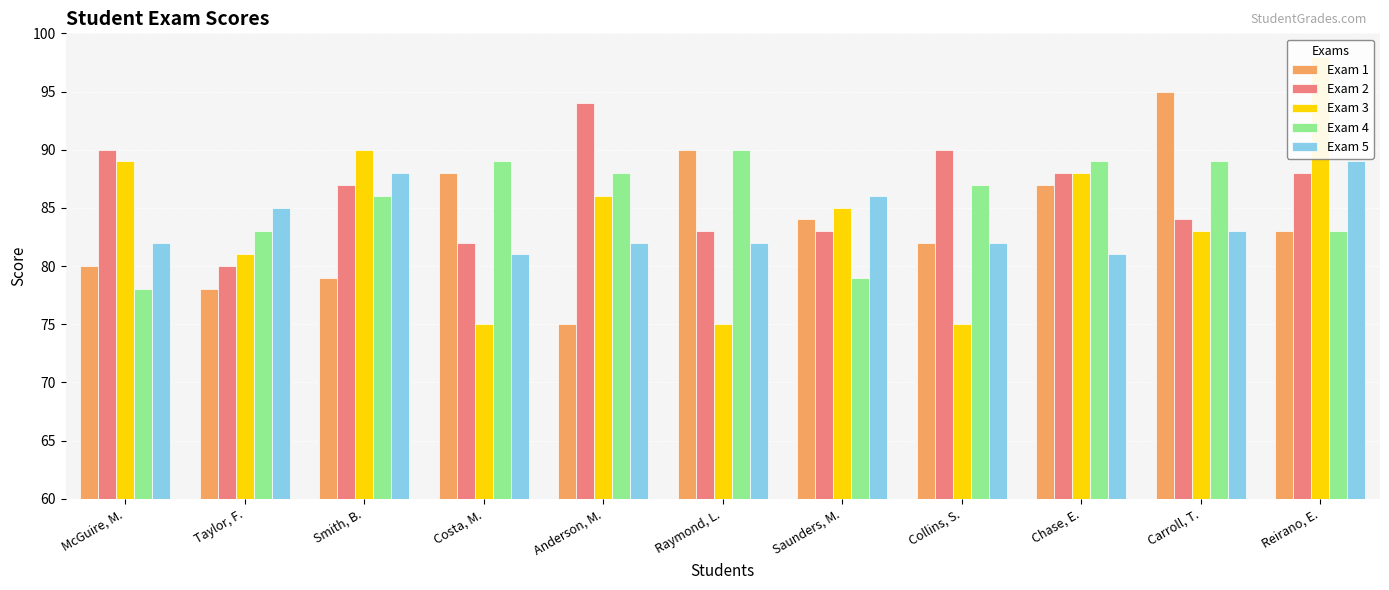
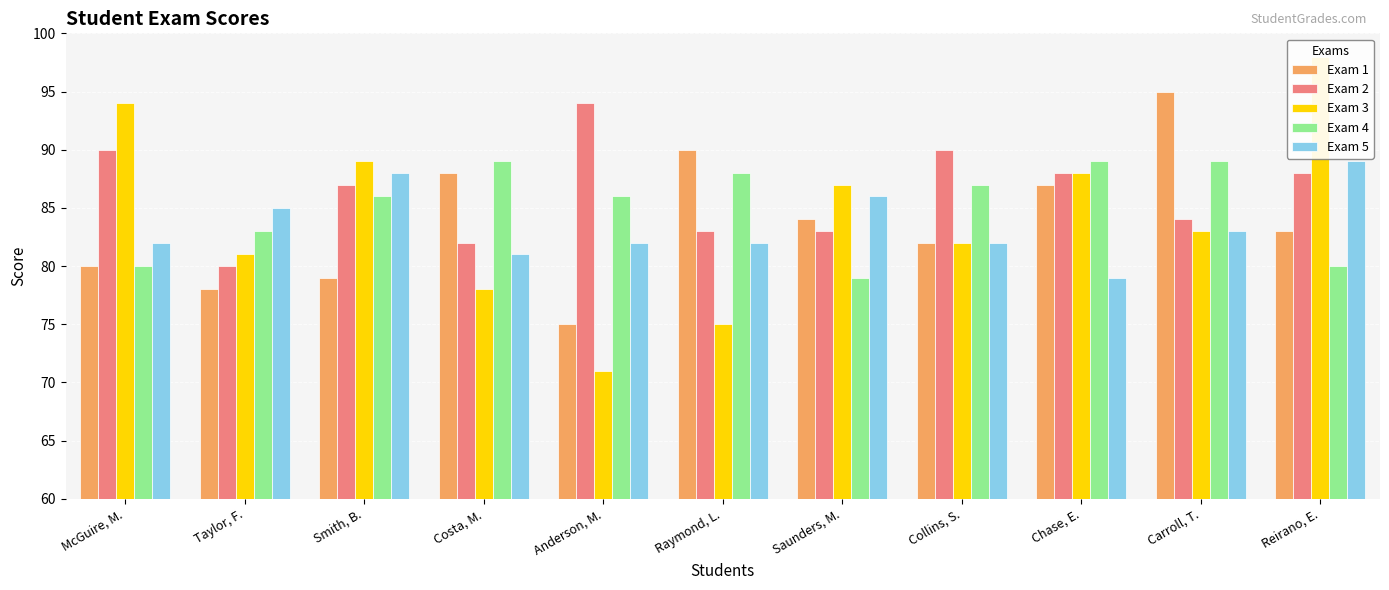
Exam 3, McGuire, M.: 89 -> 94
Exam 4, McGuire, M.: 78 -> 80
Exam 3, Smith, B.: 90 -> 89
Exam 3, Costa, M.: 75 -> 78
Exam 3, Anderson, M.: 86 -> 71
Exam 4, Anderson, M.: 88 -> 86
Exam 4, Raymond, L.: 90 -> 88
Exam 3, Saunders, M.: 85 -> 87
Exam 3, Collins, S.: 75 -> 82
Exam 5, Chase, E.: 81 -> 79
Exam 4, Reirano, E.: 83 -> 80
